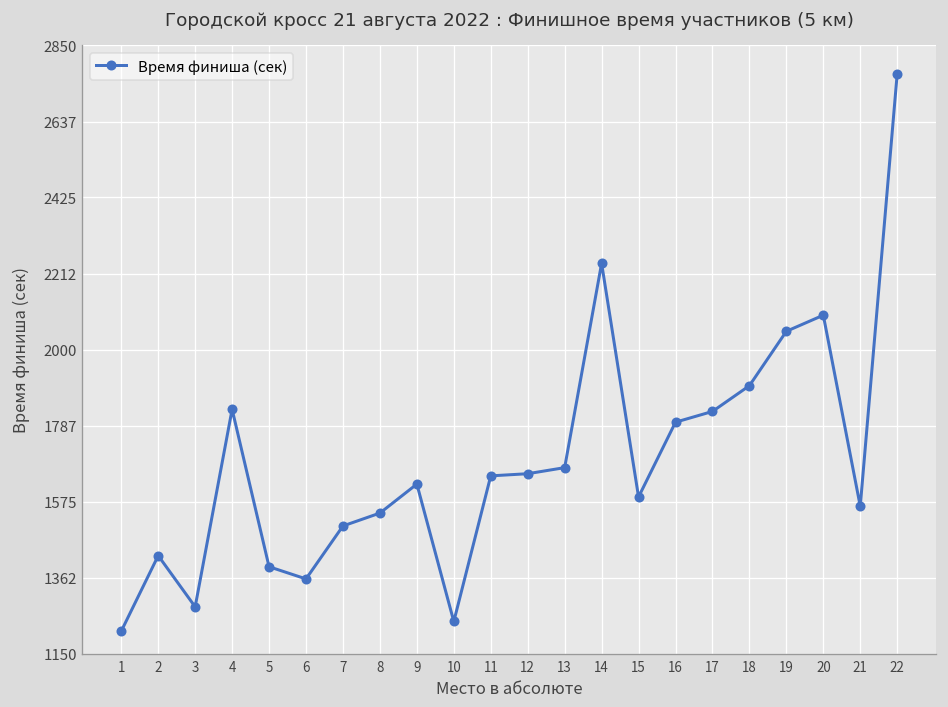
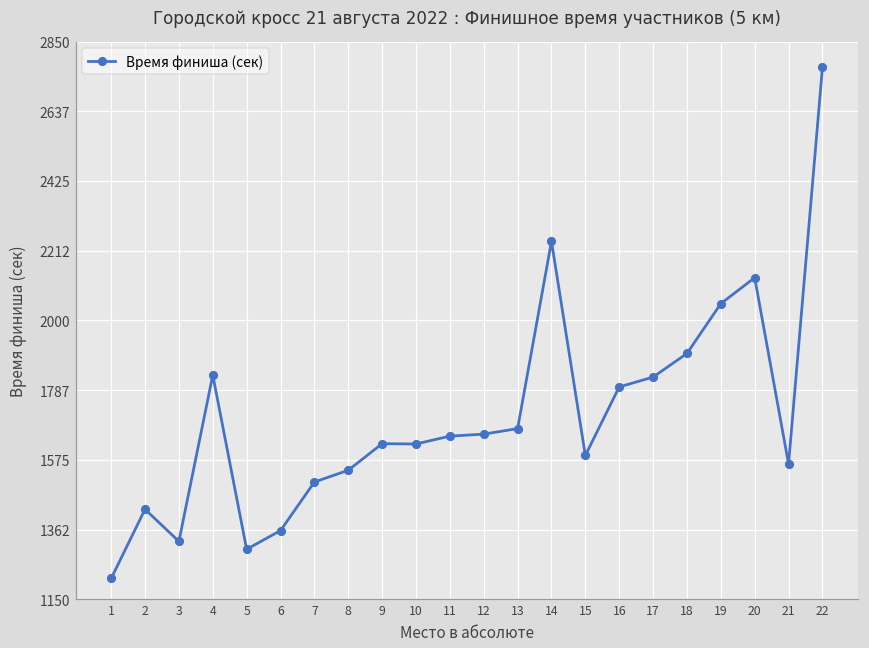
3: 1280 -> 1330
5: 1390 -> 1300
10: 1240 -> 1620
20: 2100 -> 2130
